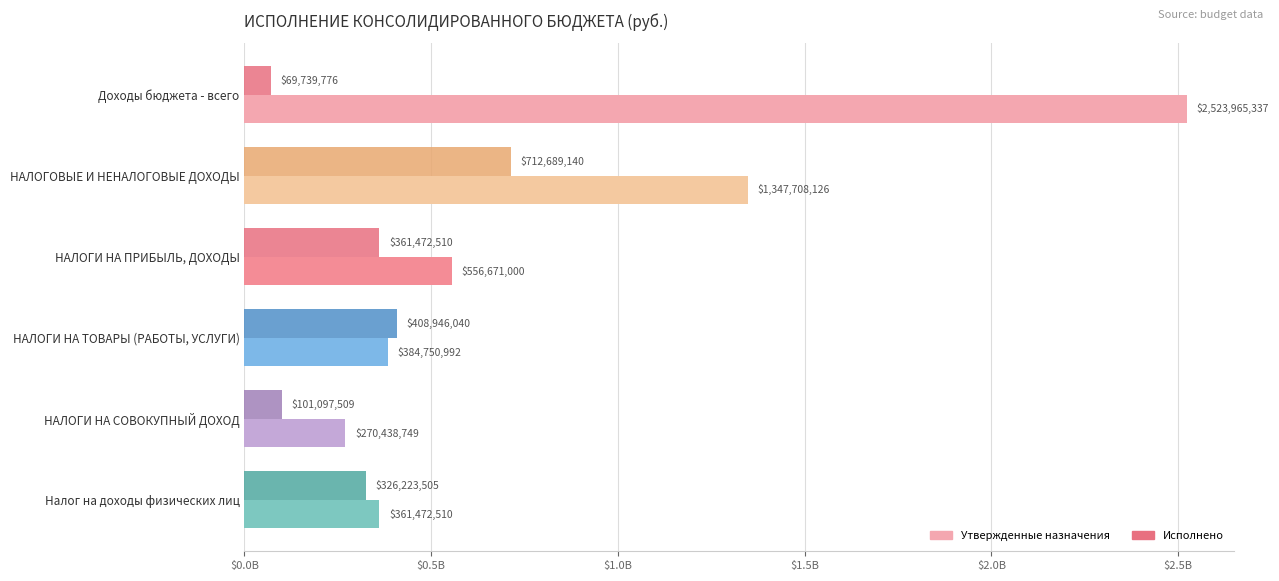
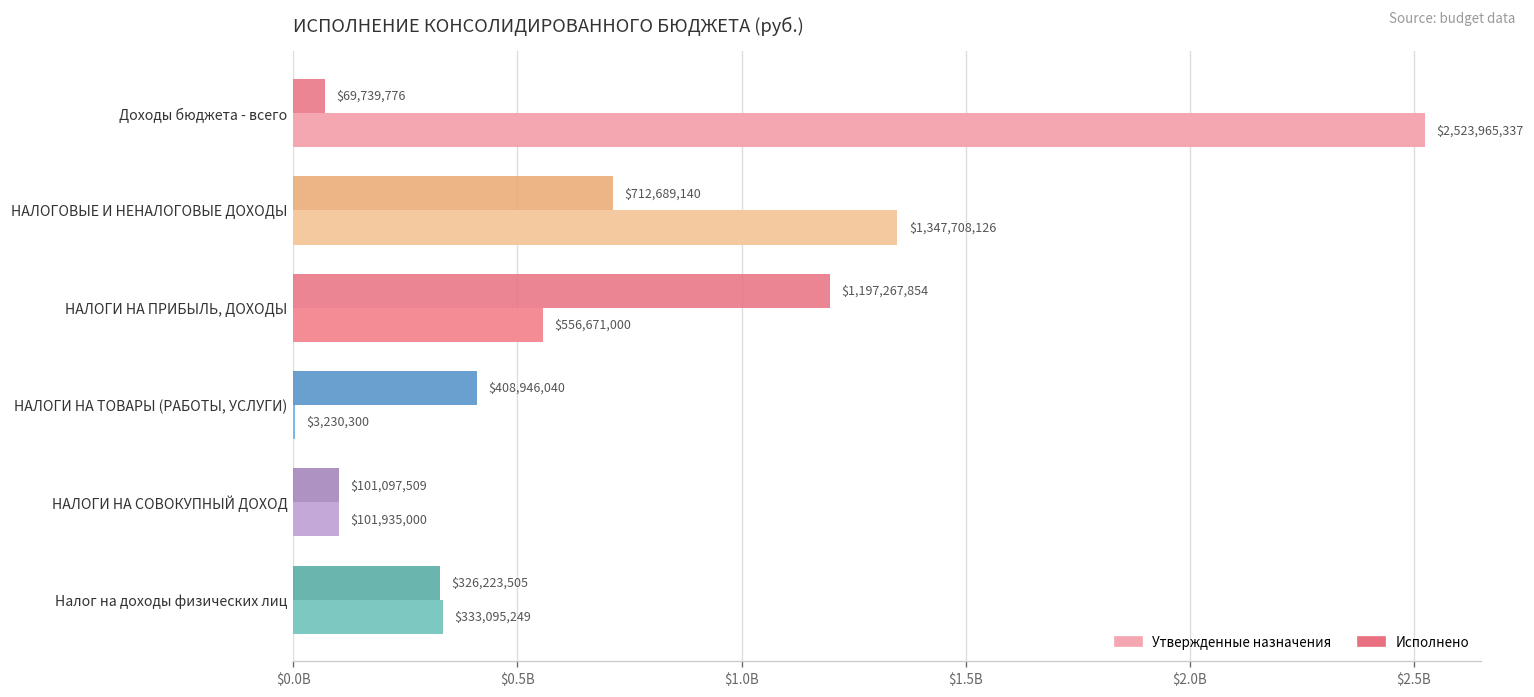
Исполнено, НАЛОГИ НА ПРИБЫЛЬ, ДОХОДЫ: $361,472,510 -> $1,197,267,854
Утвержденные назначения, НАЛОГИ НА ТОВАРЫ (РАБОТЫ, УСЛУГИ): $384,750,992 -> $3,230,300
Утвержденные назначения, НАЛОГИ НА СОВОКУПНЫЙ ДОХОД: $270,438,749 -> $101,935,000
Утвержденные назначения, Налог на доходы физических лиц: $361,472,510 -> $333,095,249
